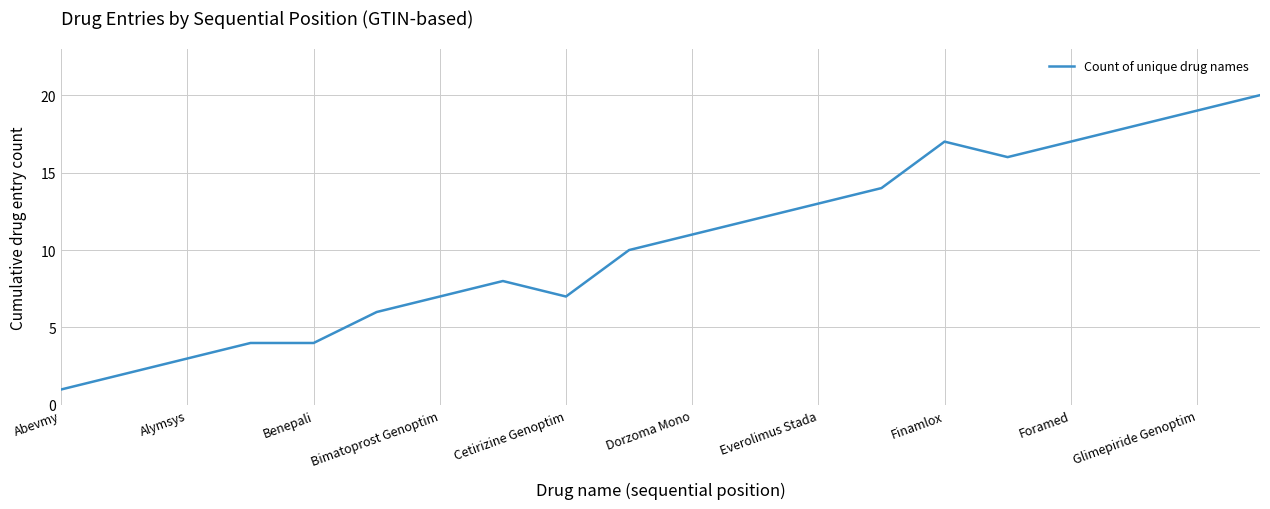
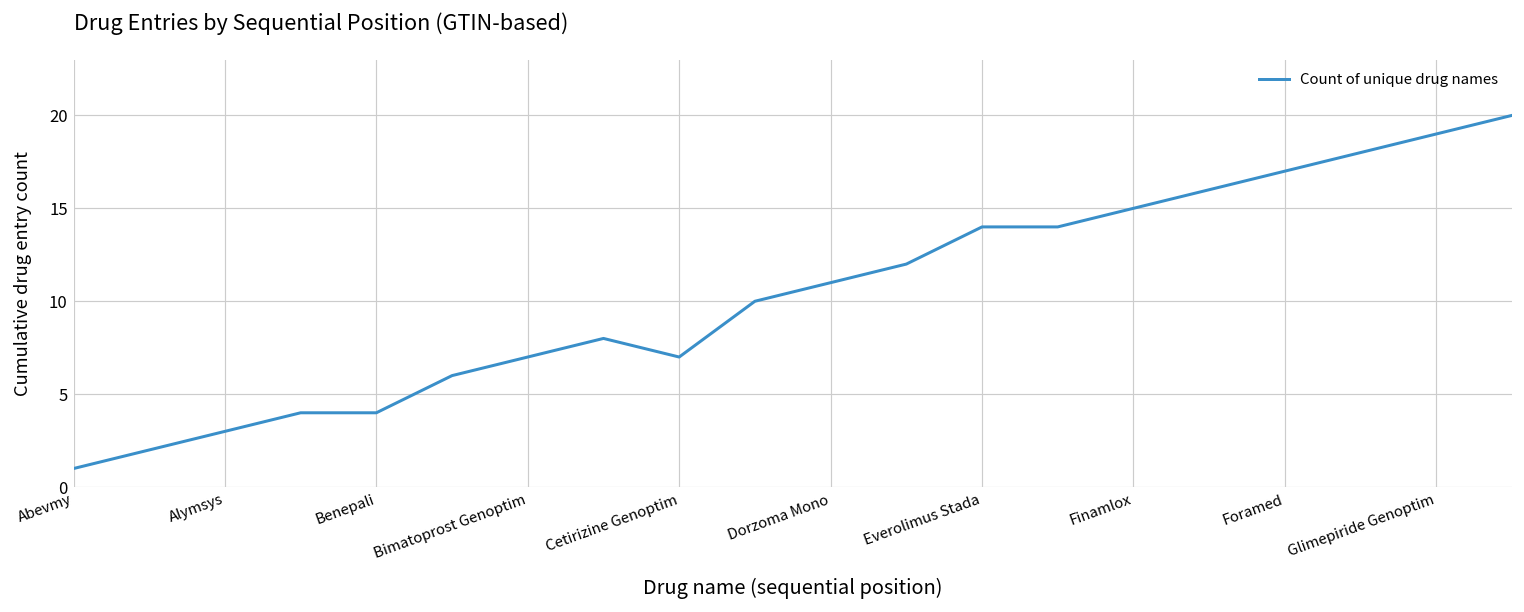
Everolimus Stada: 13 -> 14
Finamlox: 17 -> 15
